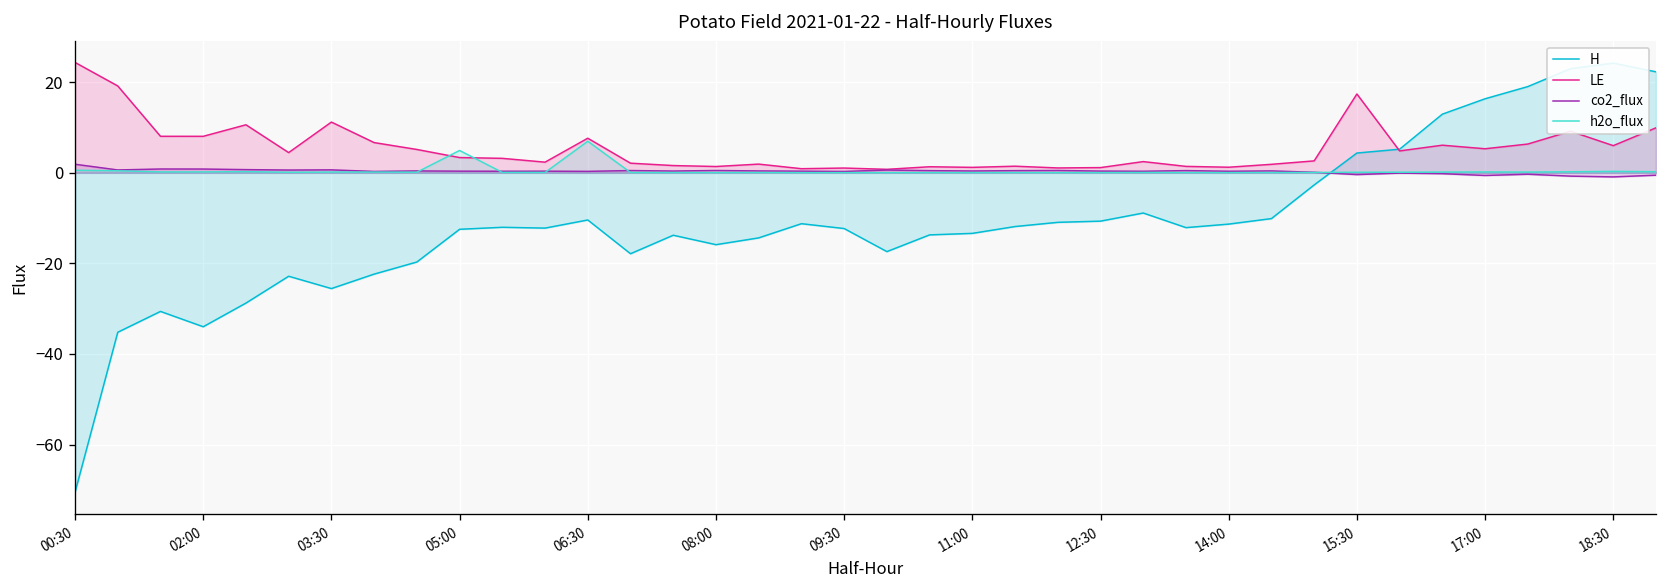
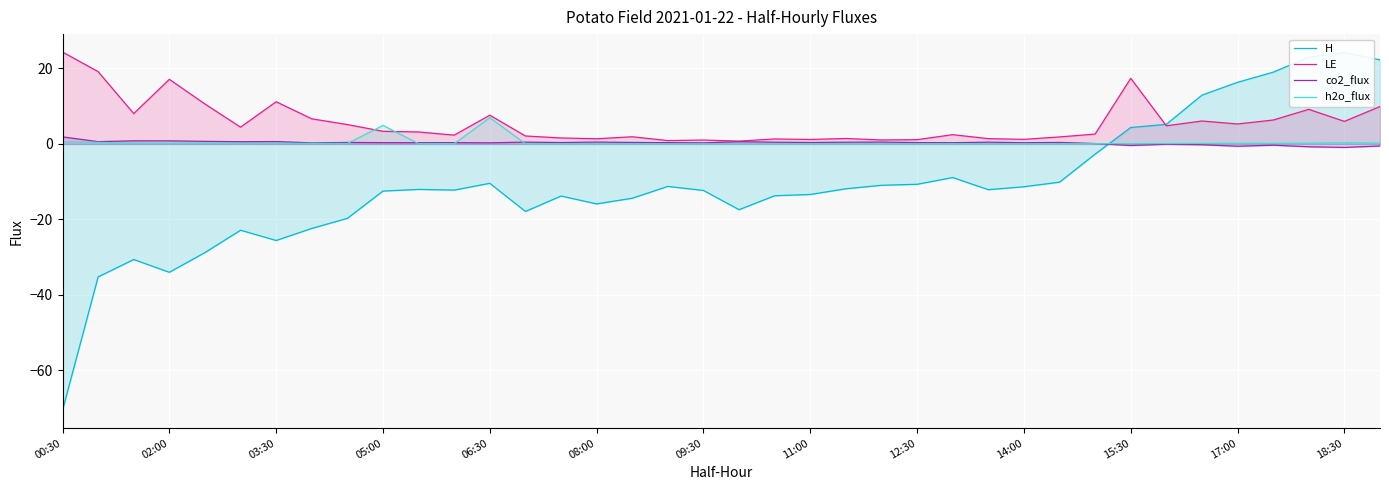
LE, 02:00: 8 -> 17
